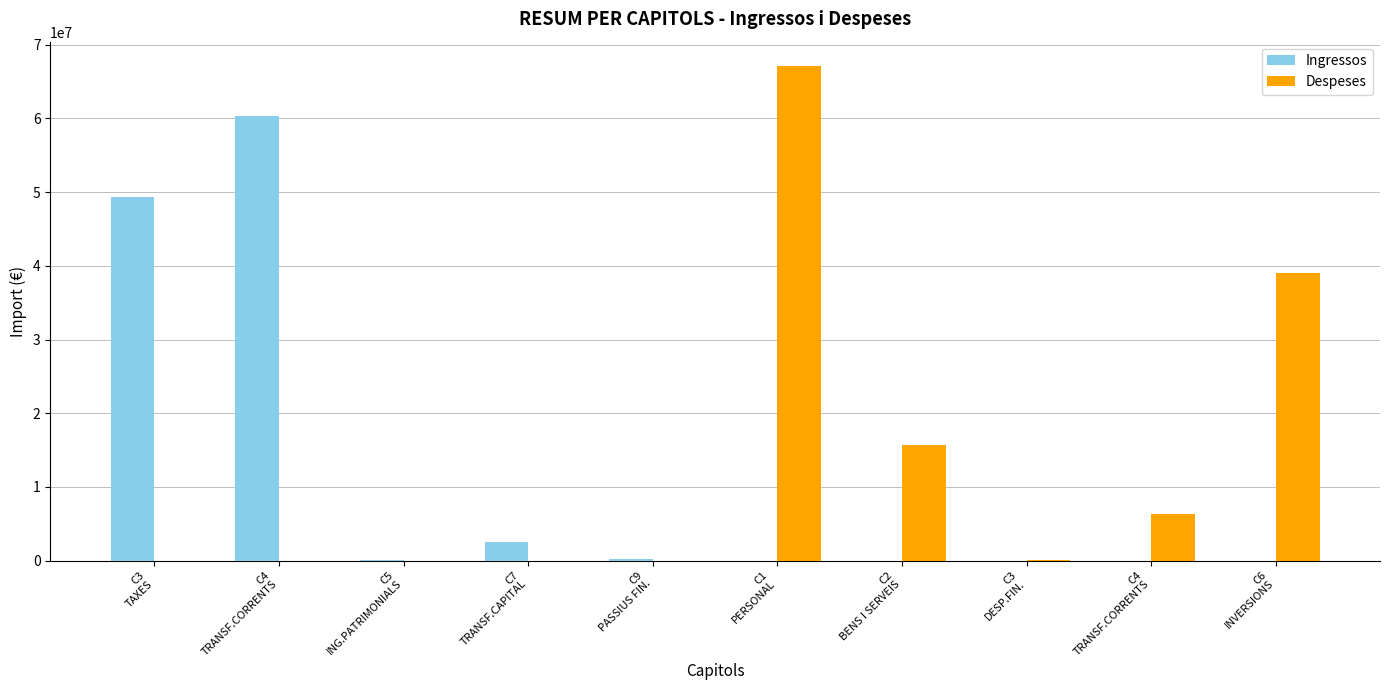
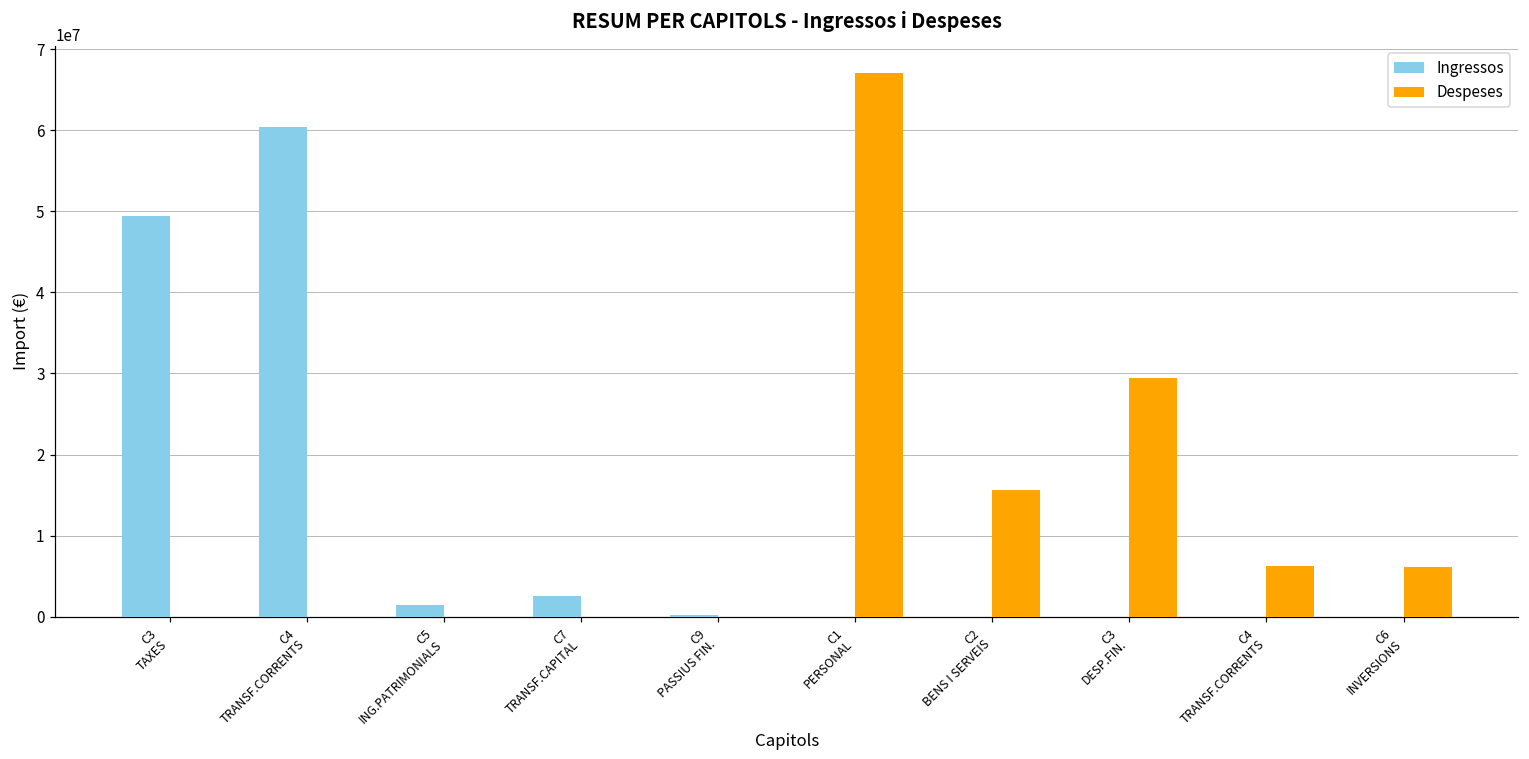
Ingressos, C5 ING.PATRIMONIALS: 0 -> 1000000
Despeses, C3 DESP.FIN.: 0 -> 29000000
Despeses, C6 INVERSIONS: 39000000 -> 6000000
